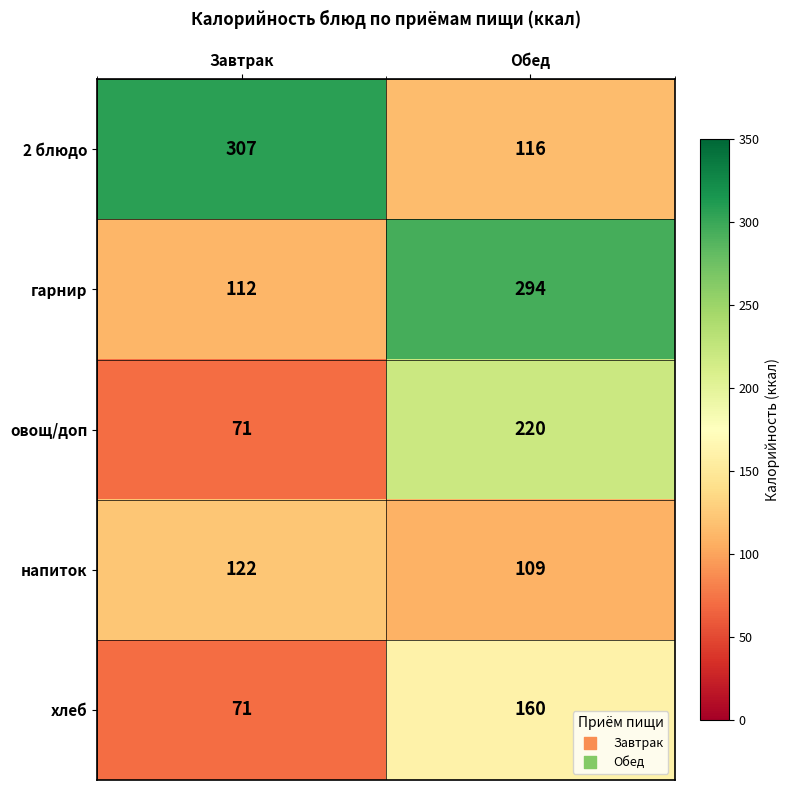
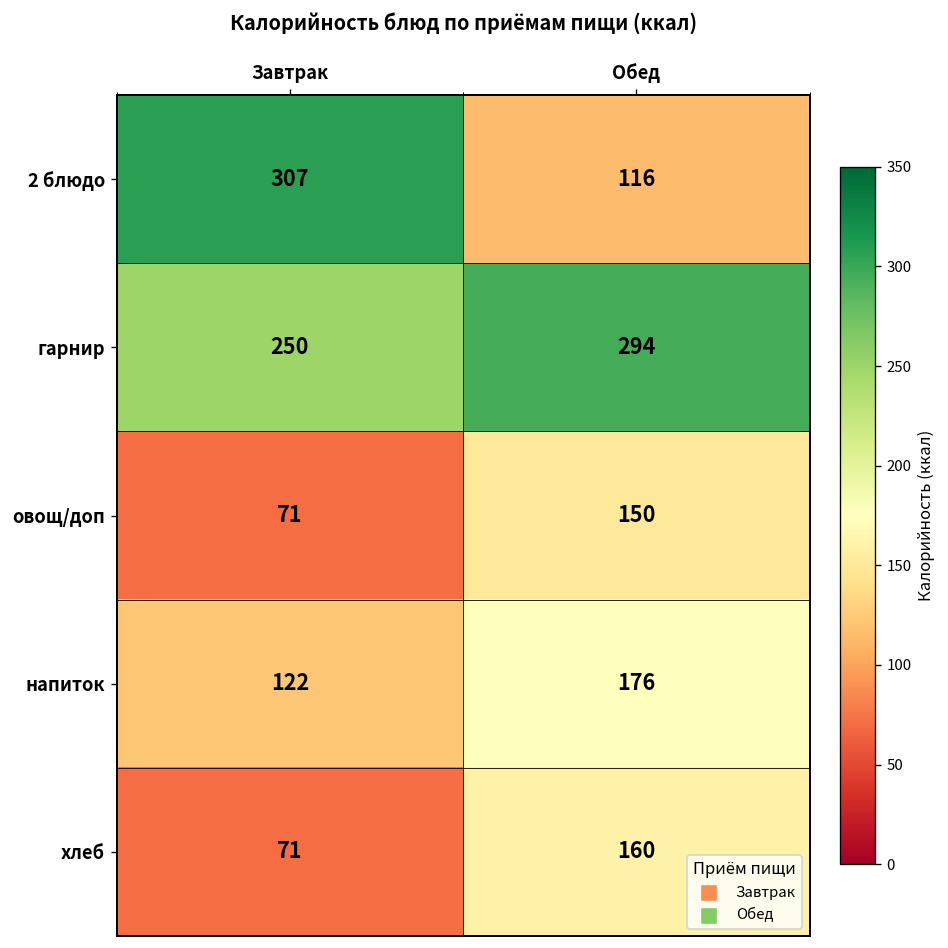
гарнир, Завтрак: 112 -> 250
овощ/доп, Обед: 220 -> 150
напиток, Обед: 109 -> 176
